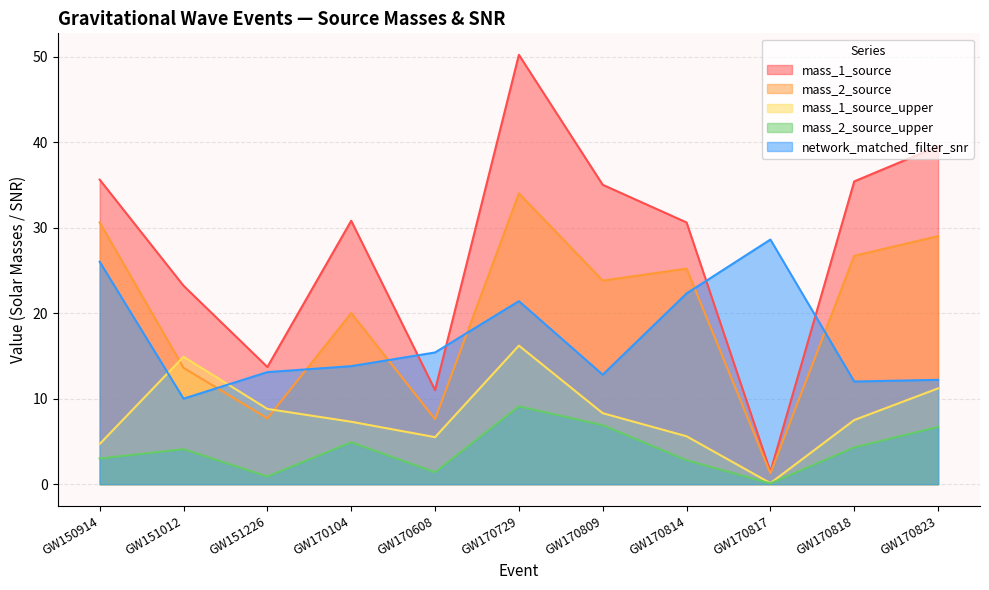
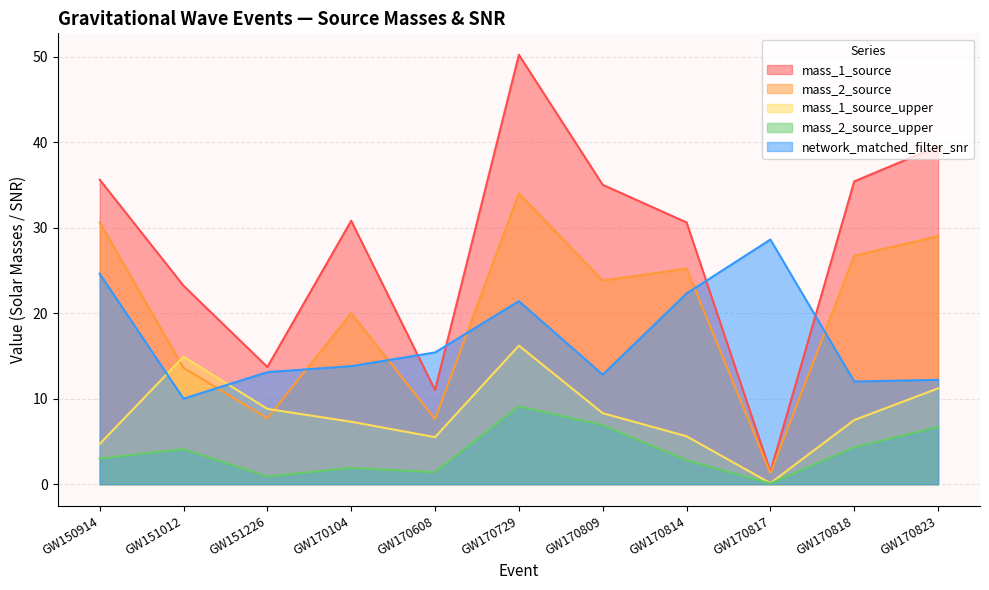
network_matched_filter_snr, GW150914: 26 -> 25
mass_2_source_upper, GW170104: 5 -> 2
